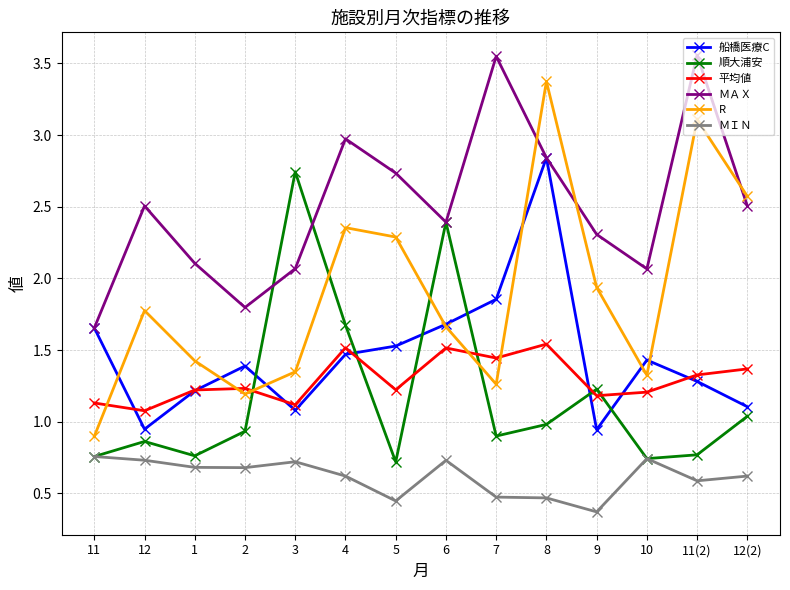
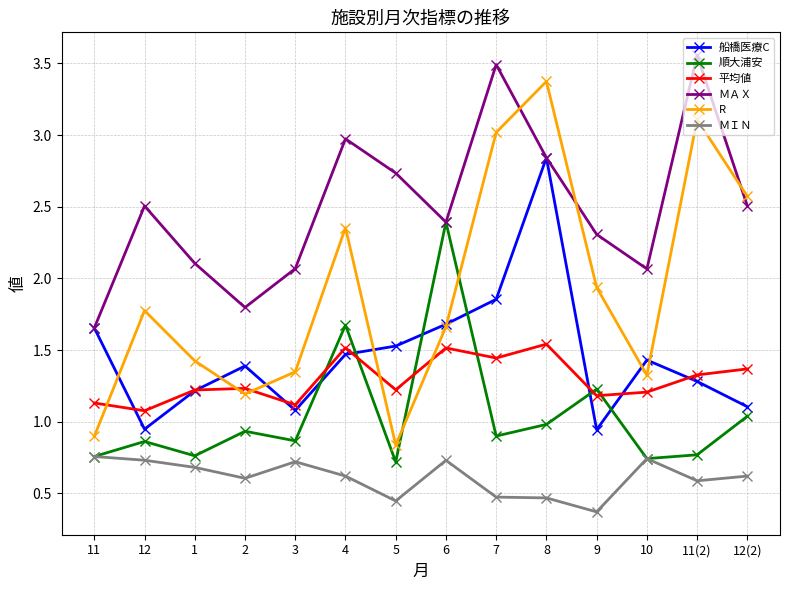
ＭＩＮ, 2: 0.68 -> 0.60
順大浦安, 3: 2.74 -> 0.87
R, 5: 2.29 -> 0.84
ＭＡＸ, 7: 3.55 -> 3.49
R, 7: 1.26 -> 3.02
